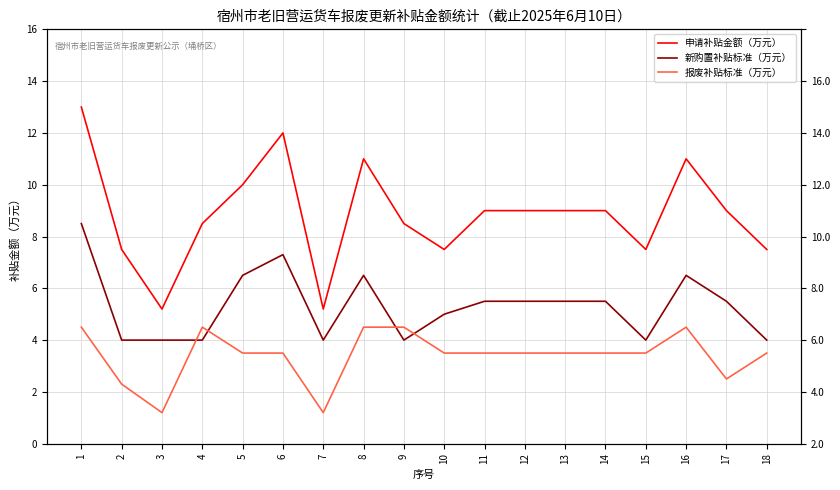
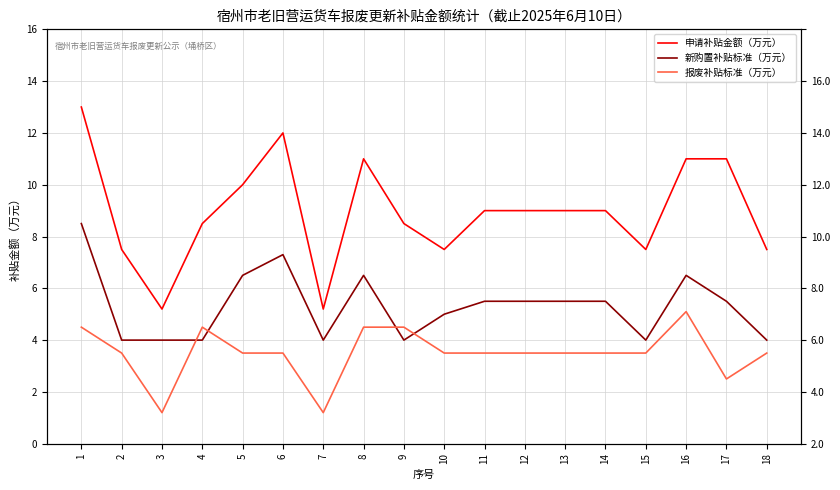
报废补贴标准（万元）, 2: 2.3 -> 3.5
报废补贴标准（万元）, 16: 4.5 -> 5.1
申请补贴金额（万元）, 17: 9 -> 11
